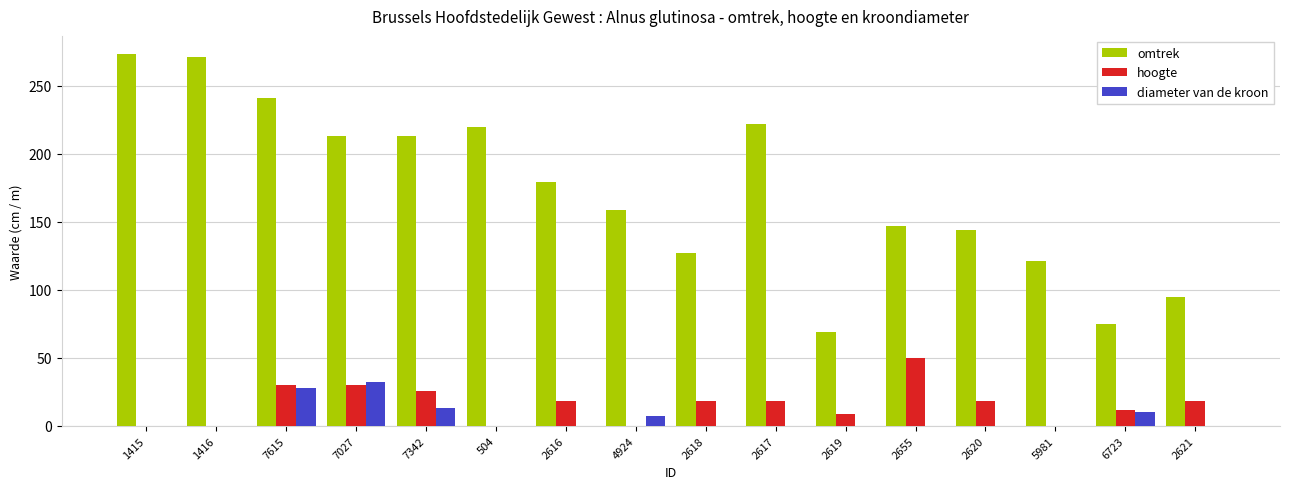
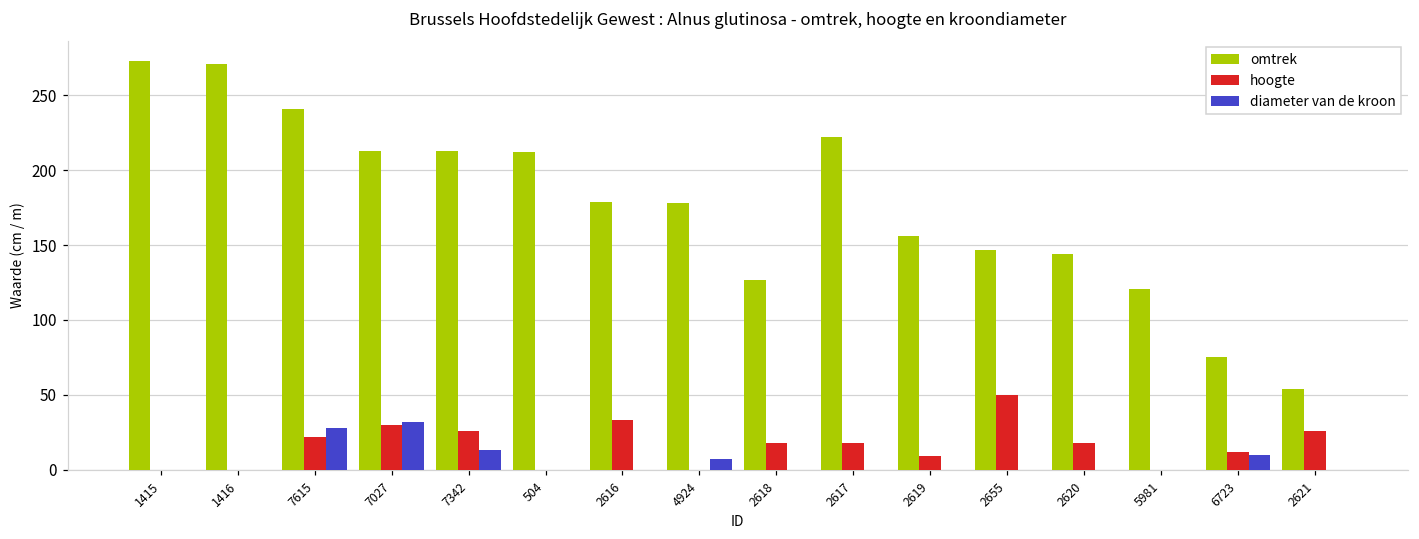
hoogte, 7615: 30 -> 22
omtrek, 504: 220 -> 212
hoogte, 2616: 18 -> 33
omtrek, 4924: 159 -> 178
omtrek, 2619: 69 -> 156
omtrek, 2621: 95 -> 54
hoogte, 2621: 18 -> 26
